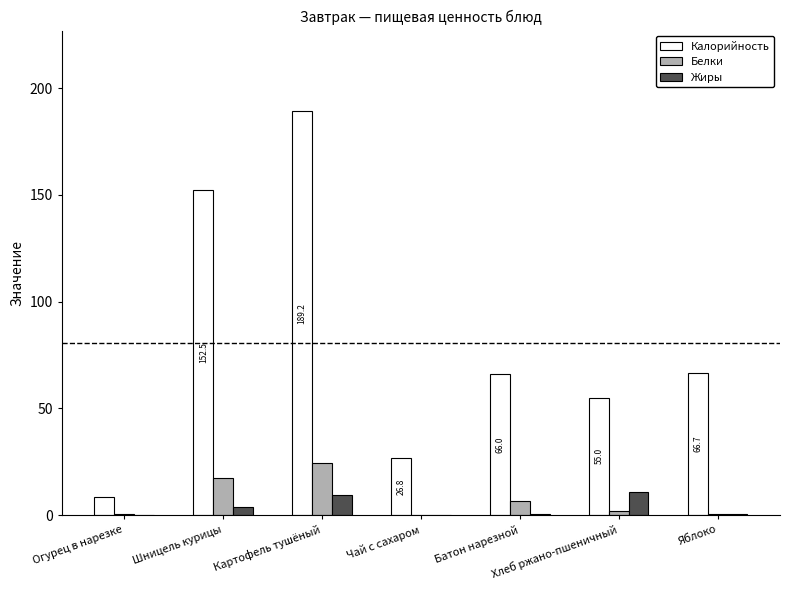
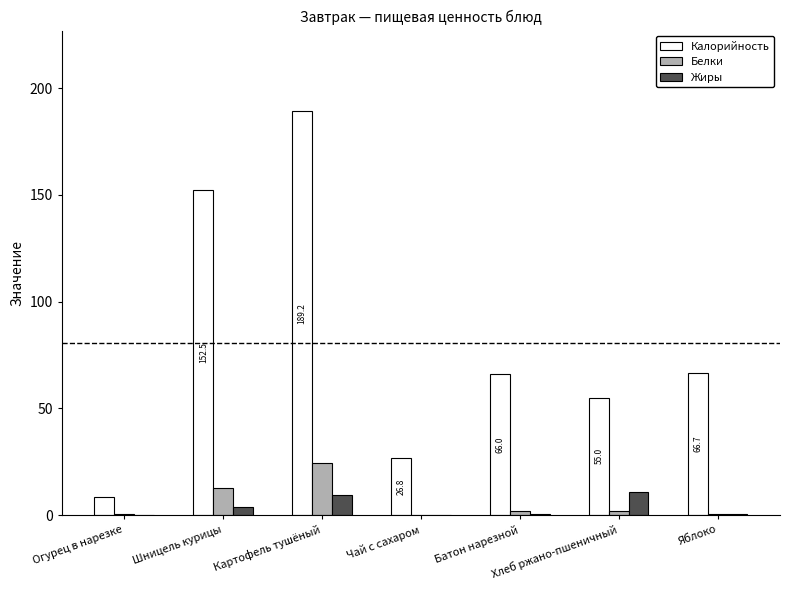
Белки, Шницель курицы: 17 -> 13
Белки, Батон нарезной: 6 -> 2
